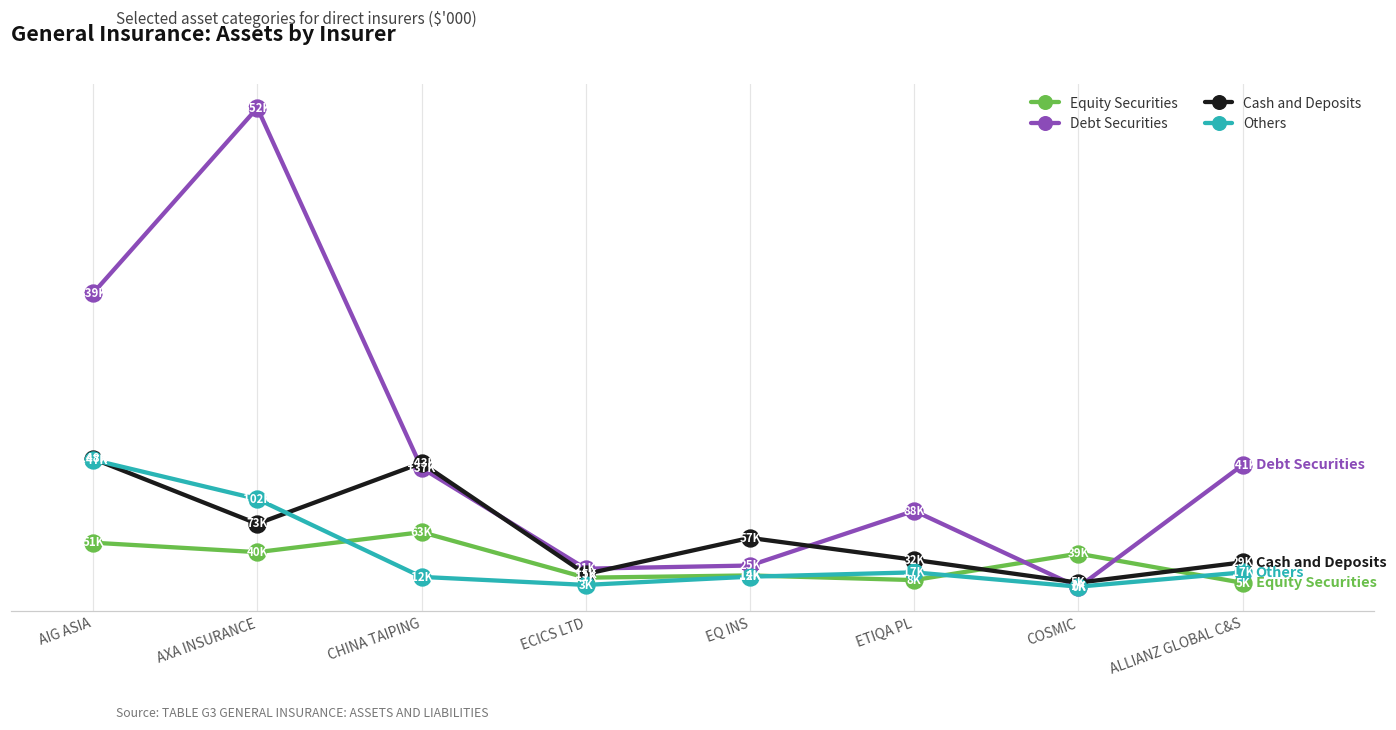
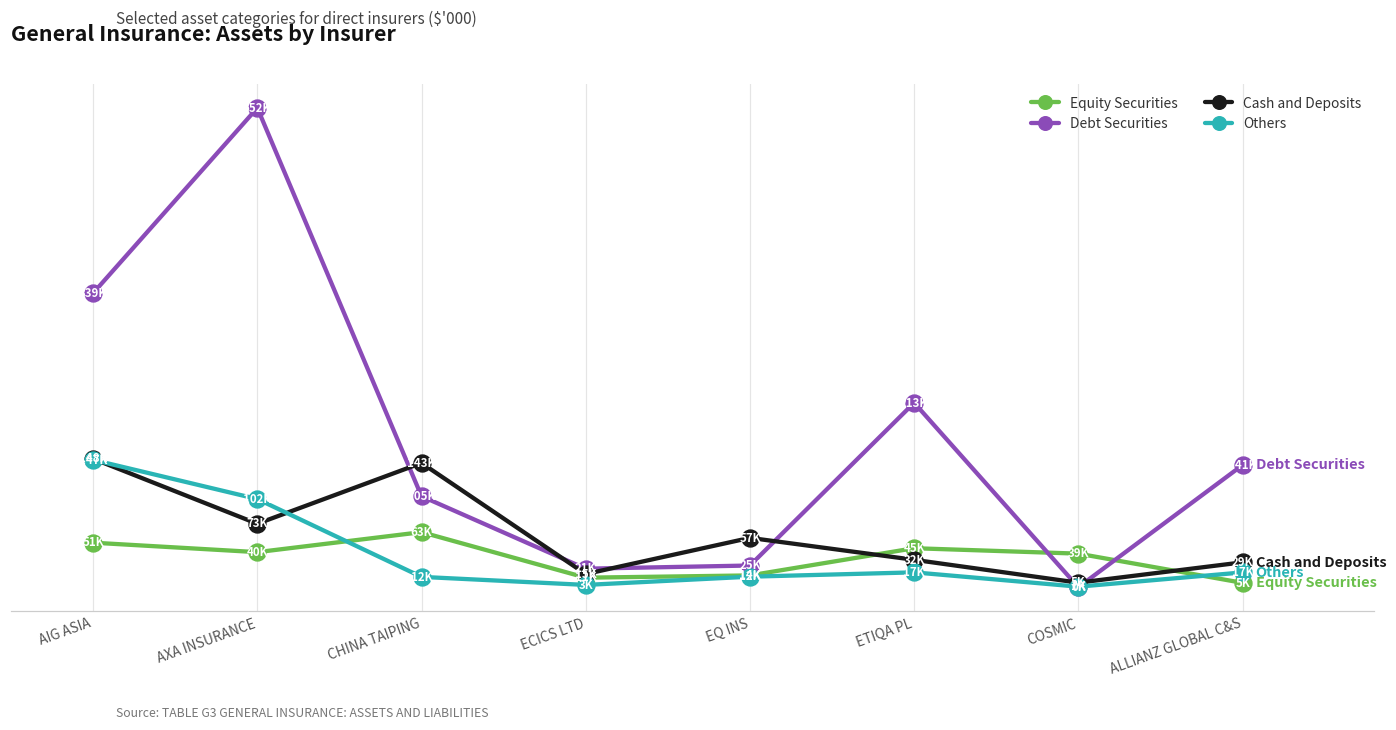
Debt Securities, CHINA TAIPING: 137K -> 105K
Equity Securities, ETIQA PL: 8K -> 45K
Debt Securities, ETIQA PL: 88K -> 213K
